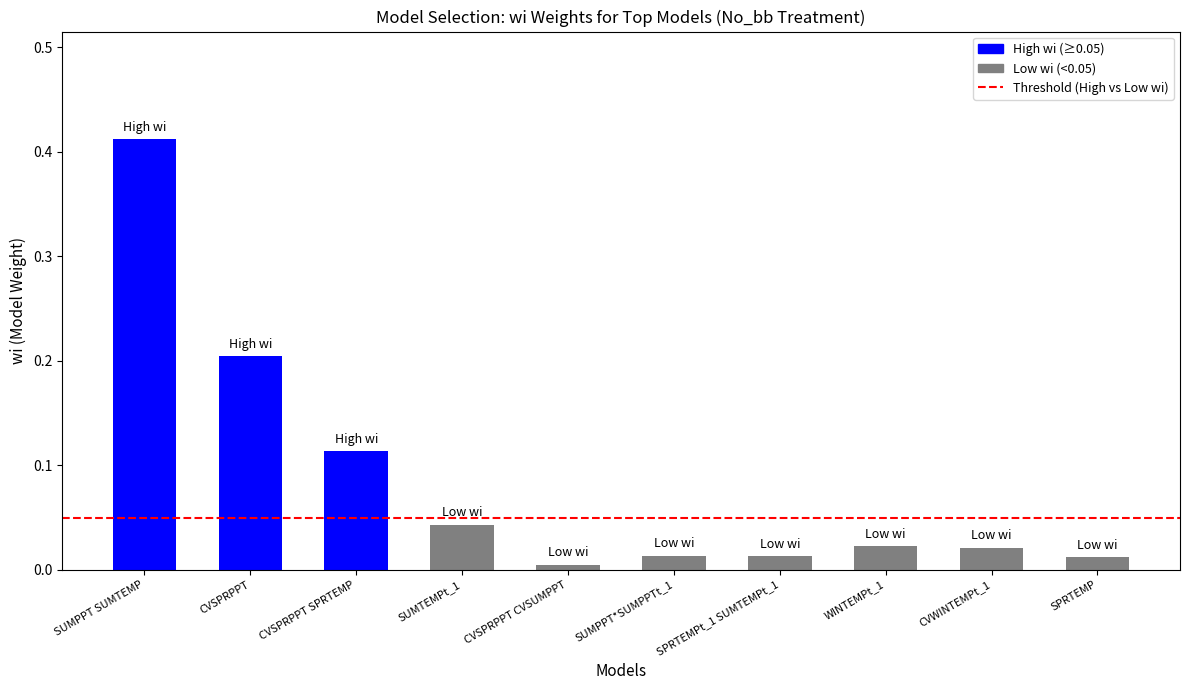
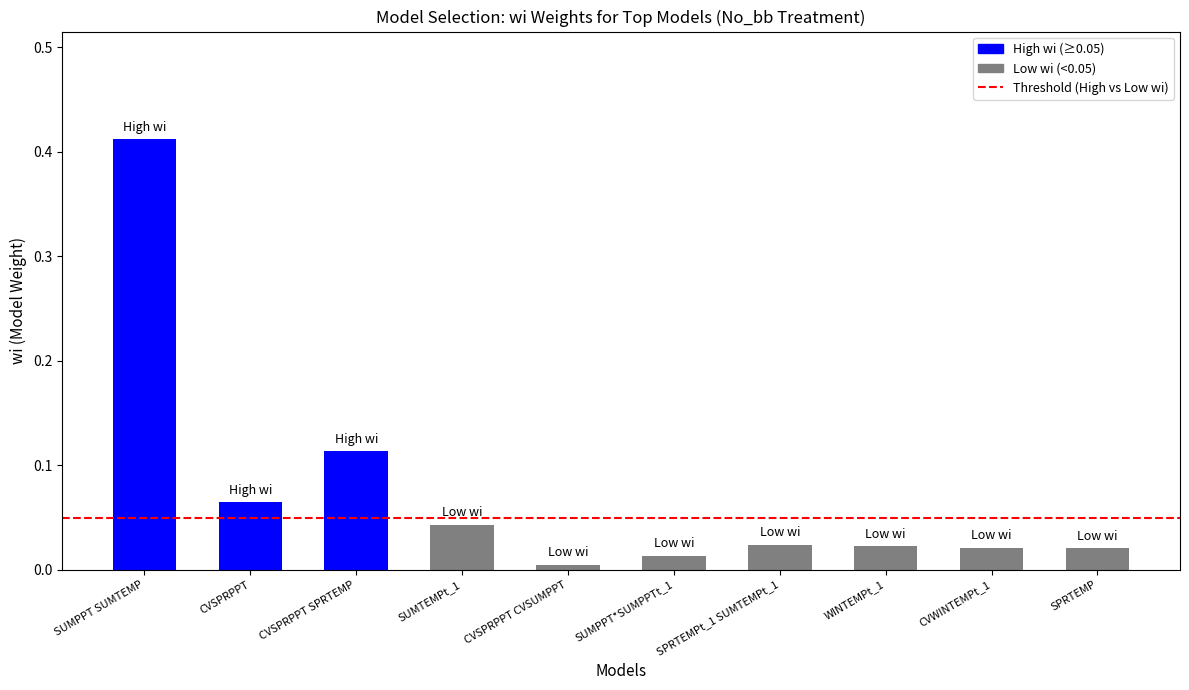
CVSPRPPT: 0.204 -> 0.064
SPRTEMPt_1 SUMTEMPt_1: 0.013 -> 0.024
SPRTEMP: 0.012 -> 0.020
